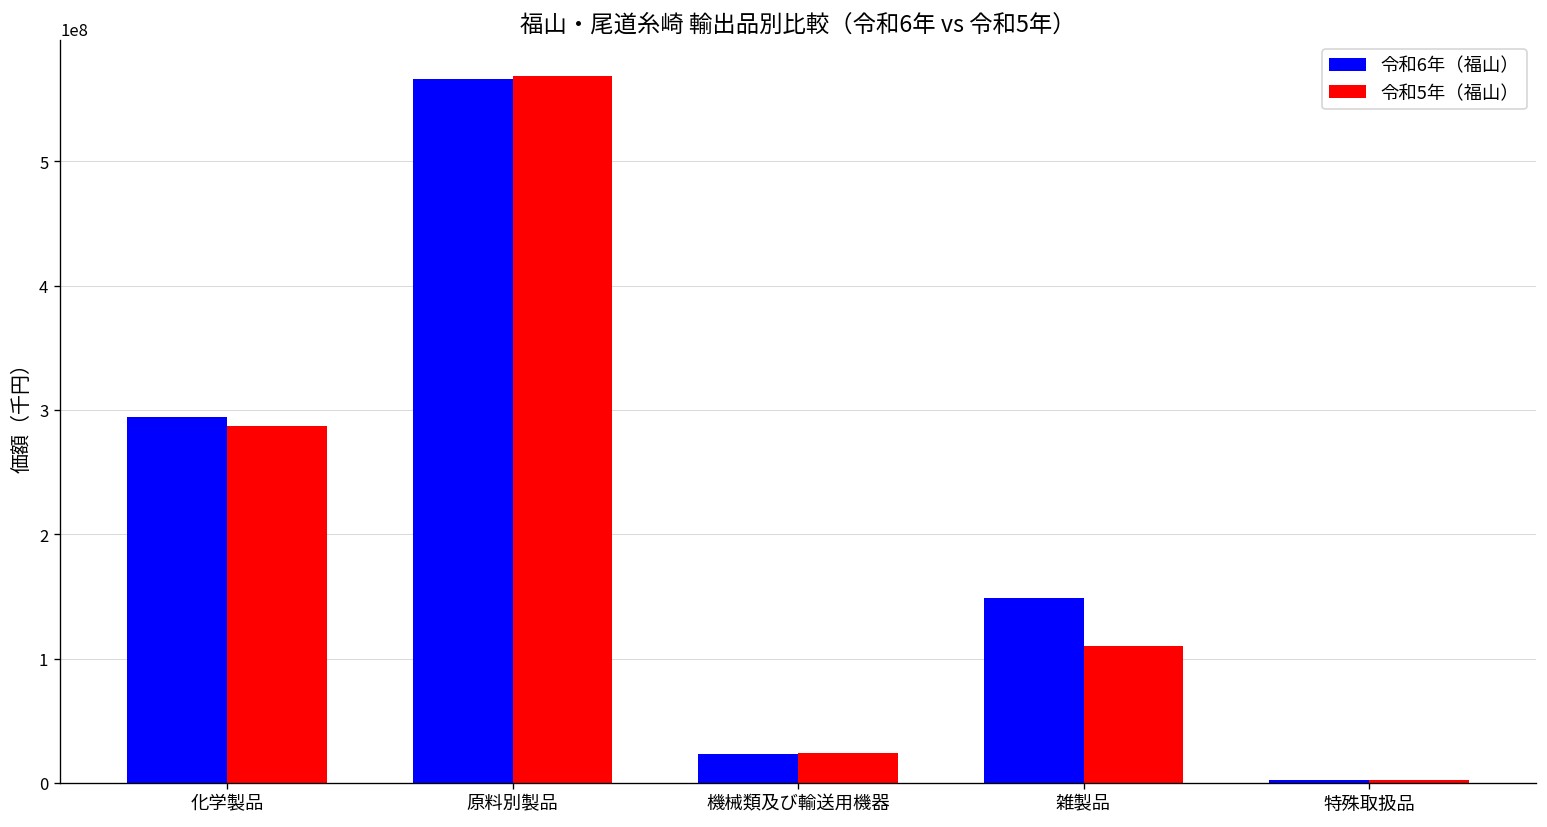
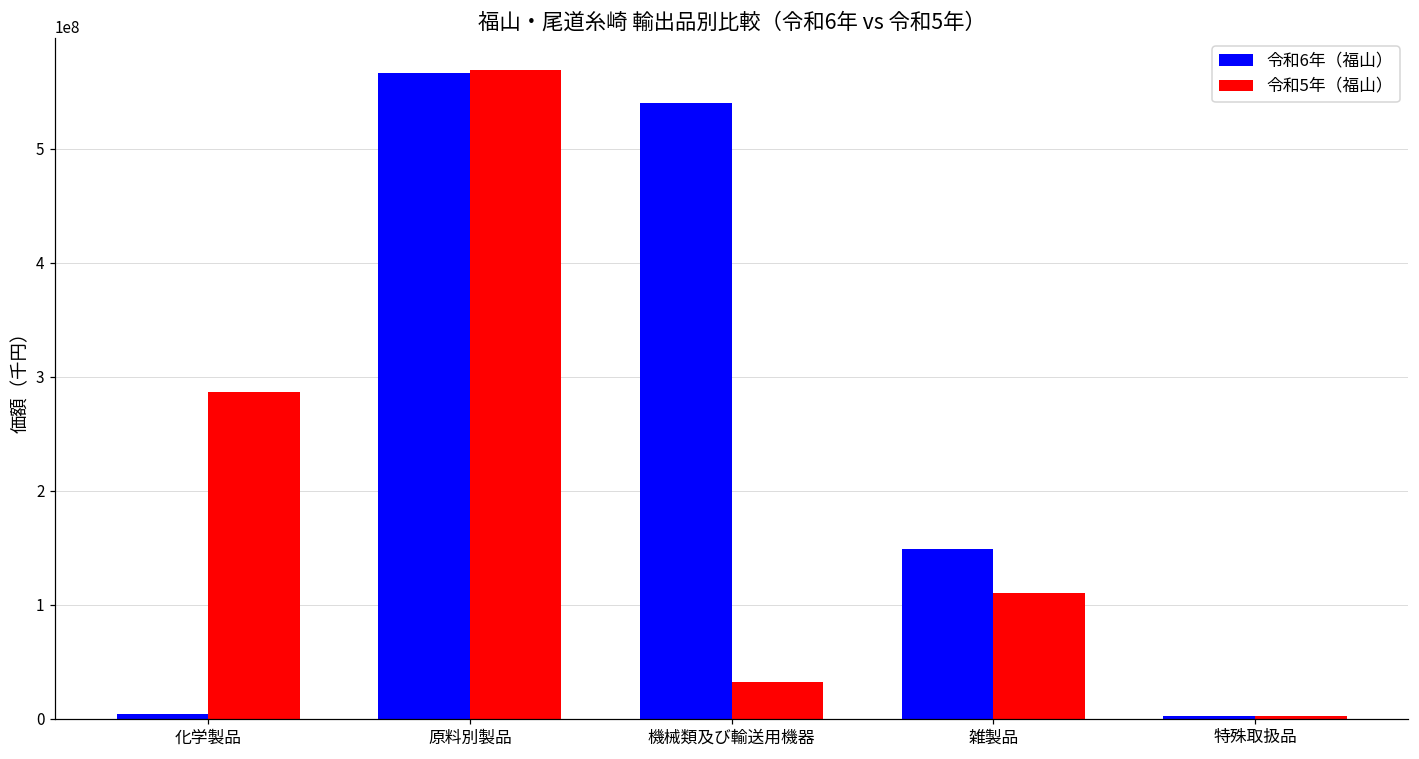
令和6年（福山）, 化学製品: 294000000 -> 4000000
令和6年（福山）, 機械類及び輸送用機器: 24000000 -> 540000000
令和5年（福山）, 機械類及び輸送用機器: 24000000 -> 32000000
